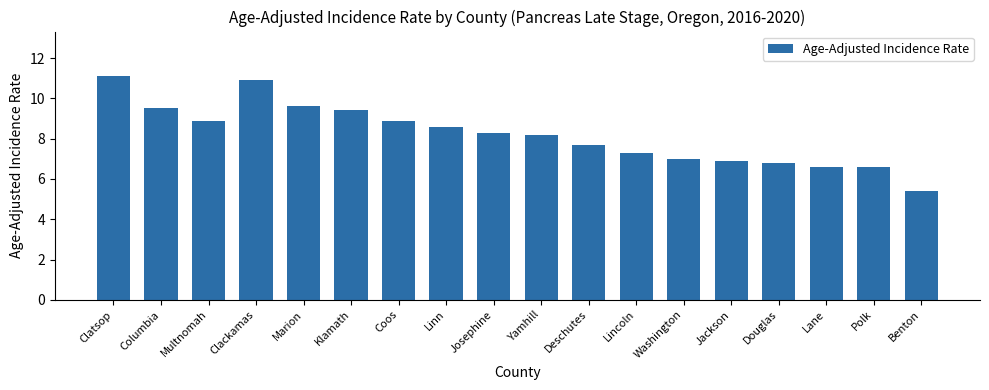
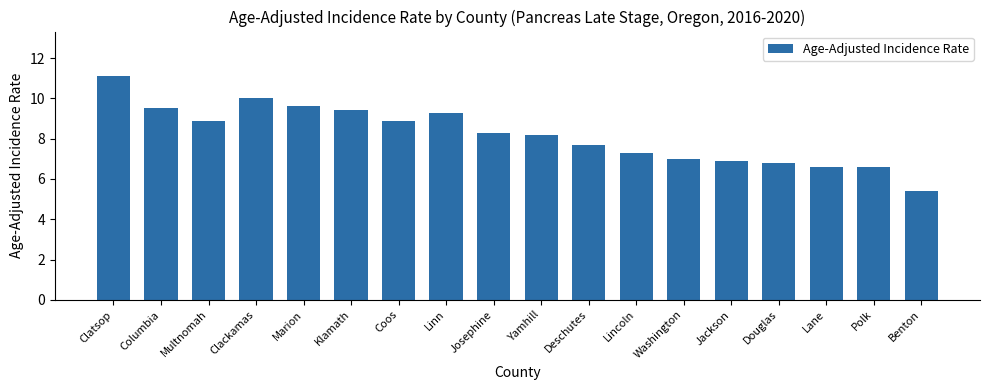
Clackamas: 10.9 -> 10.0
Linn: 8.6 -> 9.3
